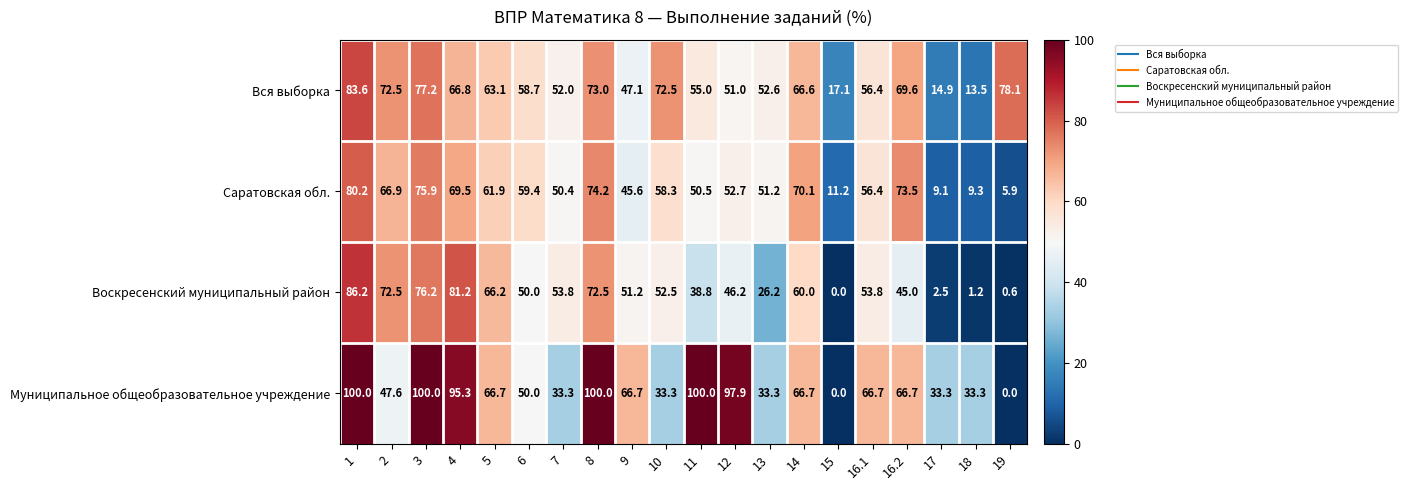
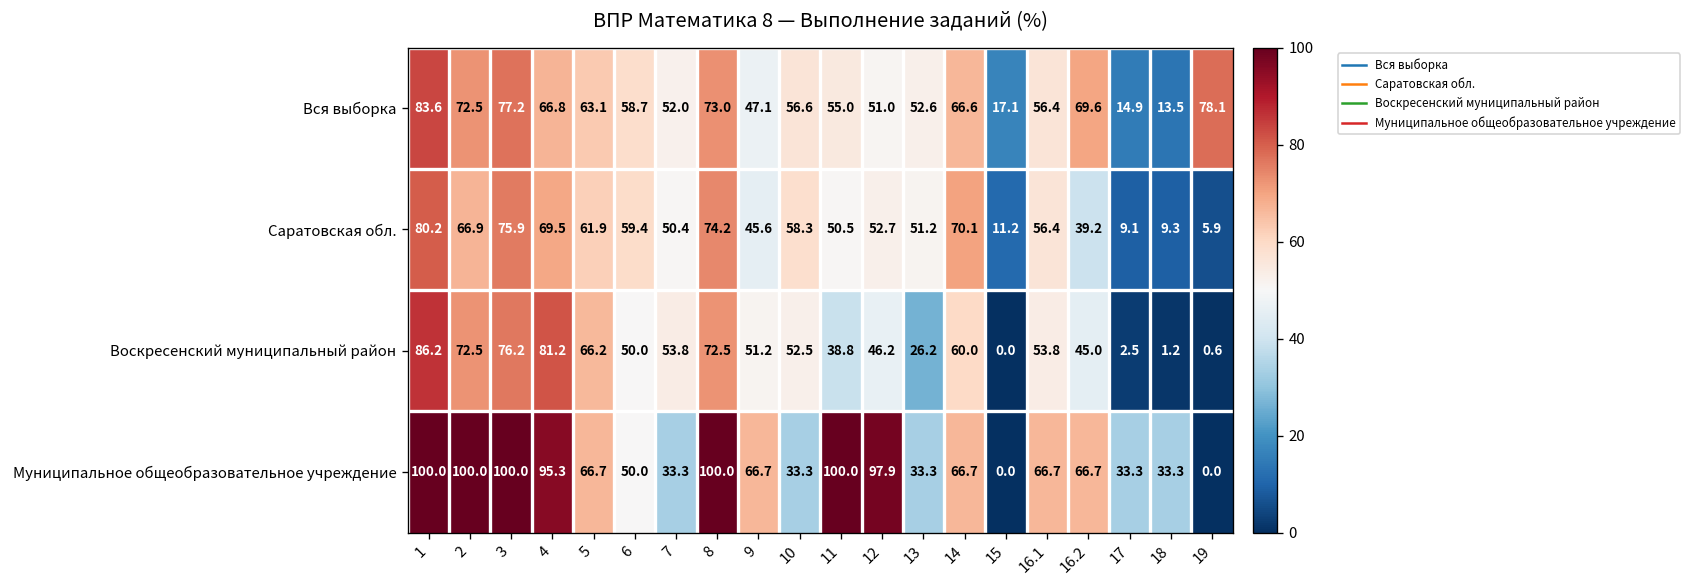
Вся выборка, 10: 72.5 -> 56.6
Саратовская обл., 16.2: 73.5 -> 39.2
Муниципальное общеобразовательное учреждение, 2: 47.6 -> 100.0
